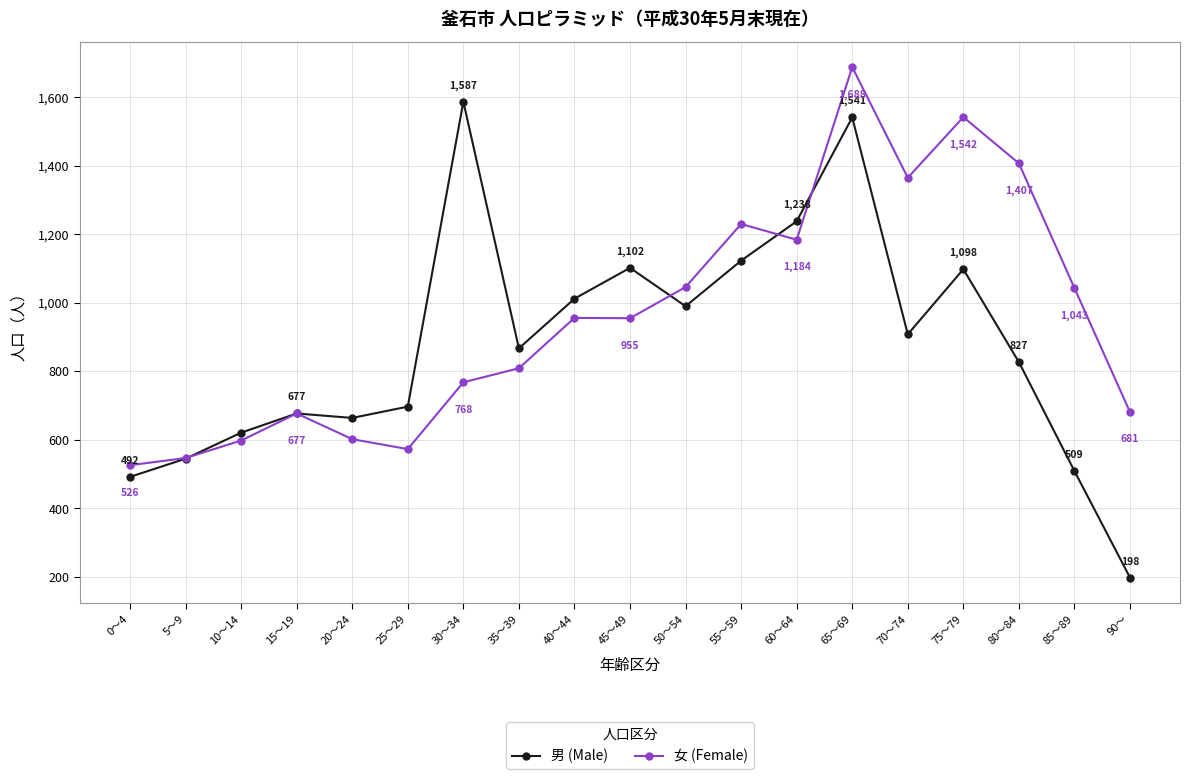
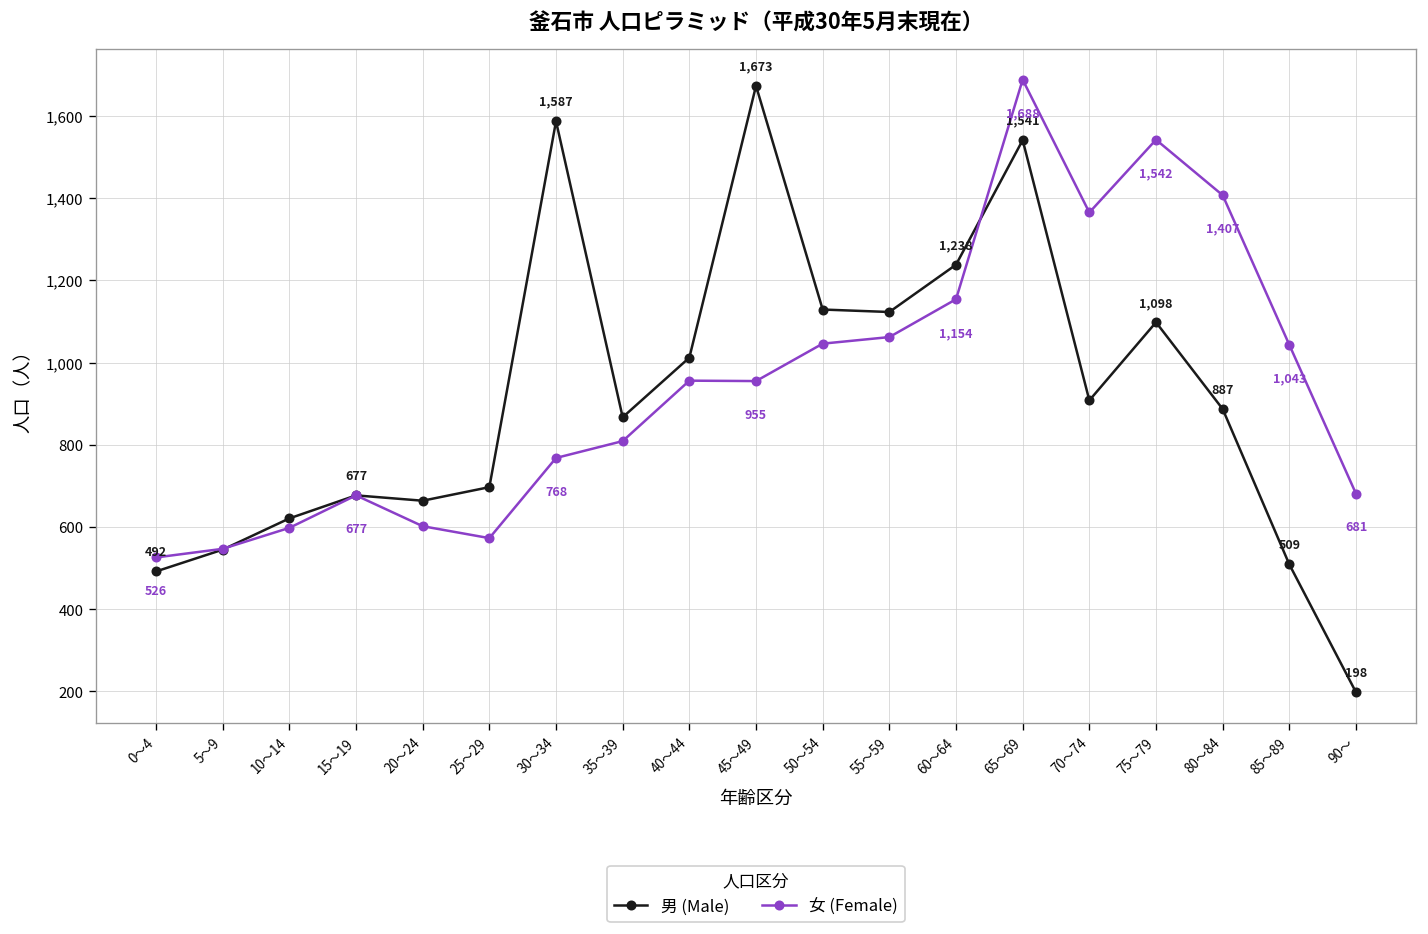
男 (Male), 45～49: 1,102 -> 1,673
男 (Male), 50～54: 990 -> 1,130
女 (Female), 55～59: 1,230 -> 1,060
女 (Female), 60～64: 1,184 -> 1,154
男 (Male), 80～84: 827 -> 887
